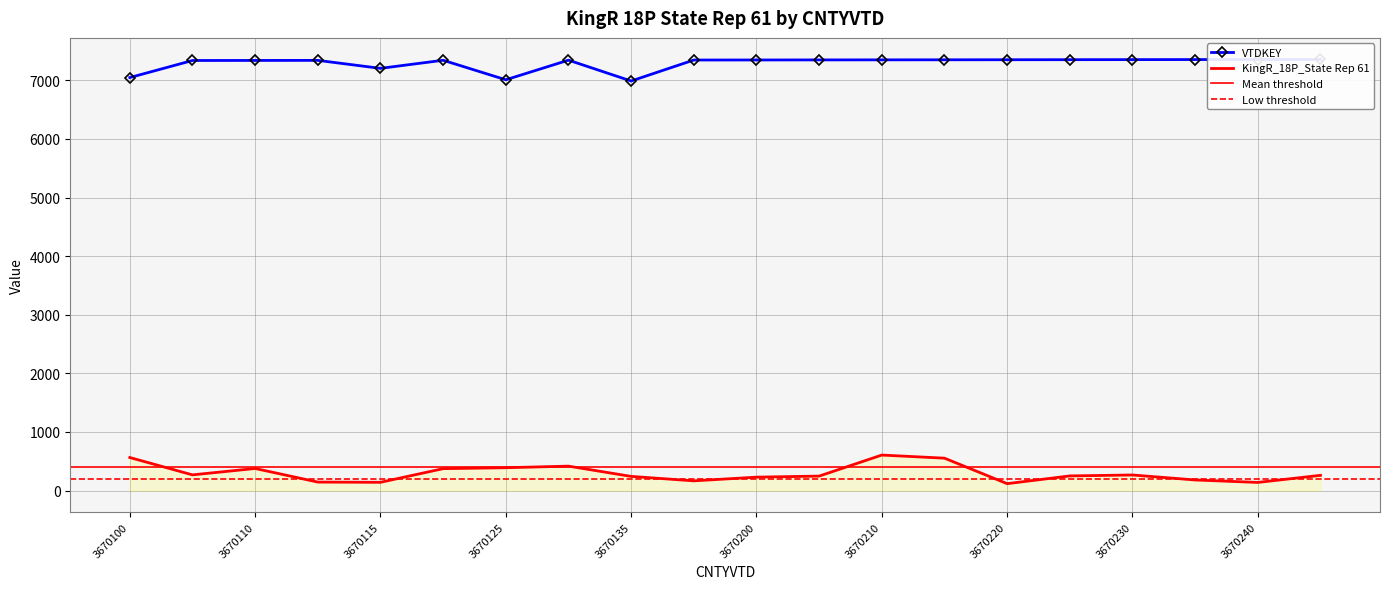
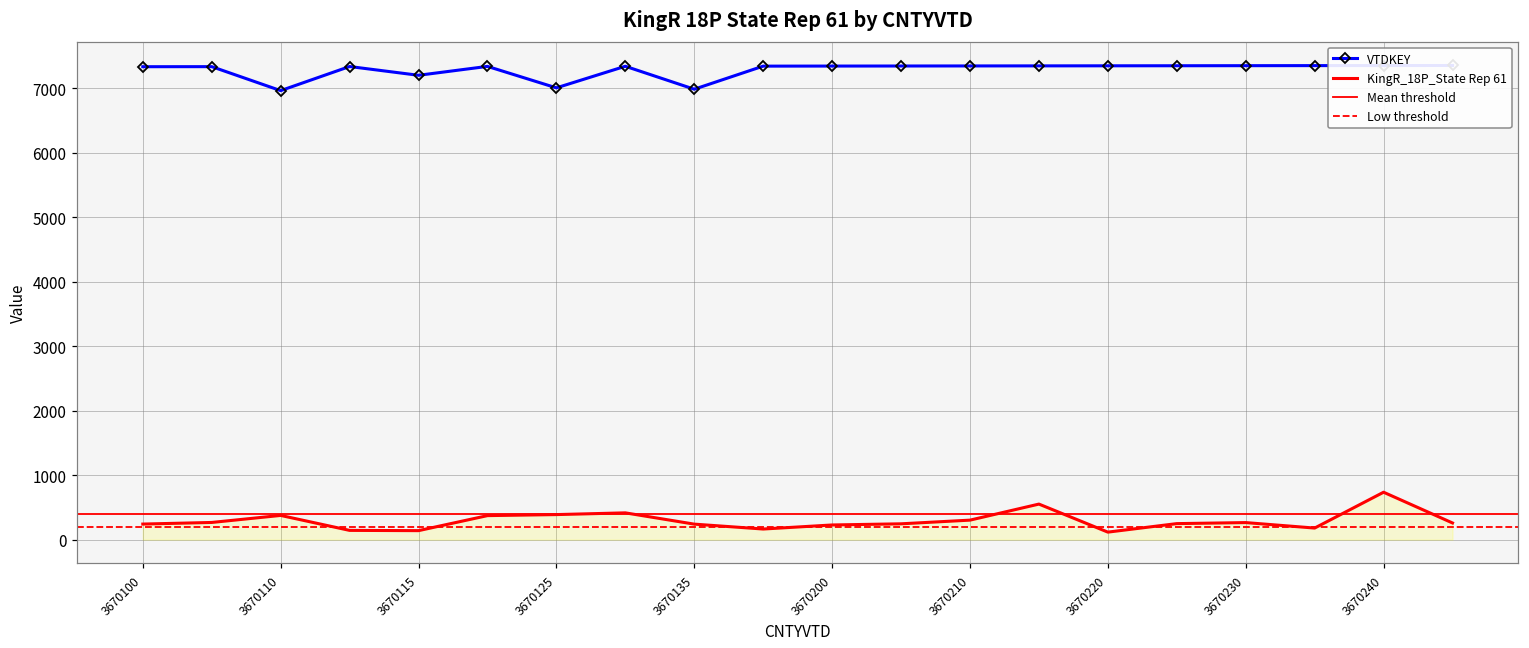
VTDKEY, 3670100: 7000 -> 7300
KingR_18P_State Rep 61, 3670100: 600 -> 200
VTDKEY, 3670110: 7300 -> 7000
KingR_18P_State Rep 61, 3670210: 600 -> 300
KingR_18P_State Rep 61, 3670240: 100 -> 700
